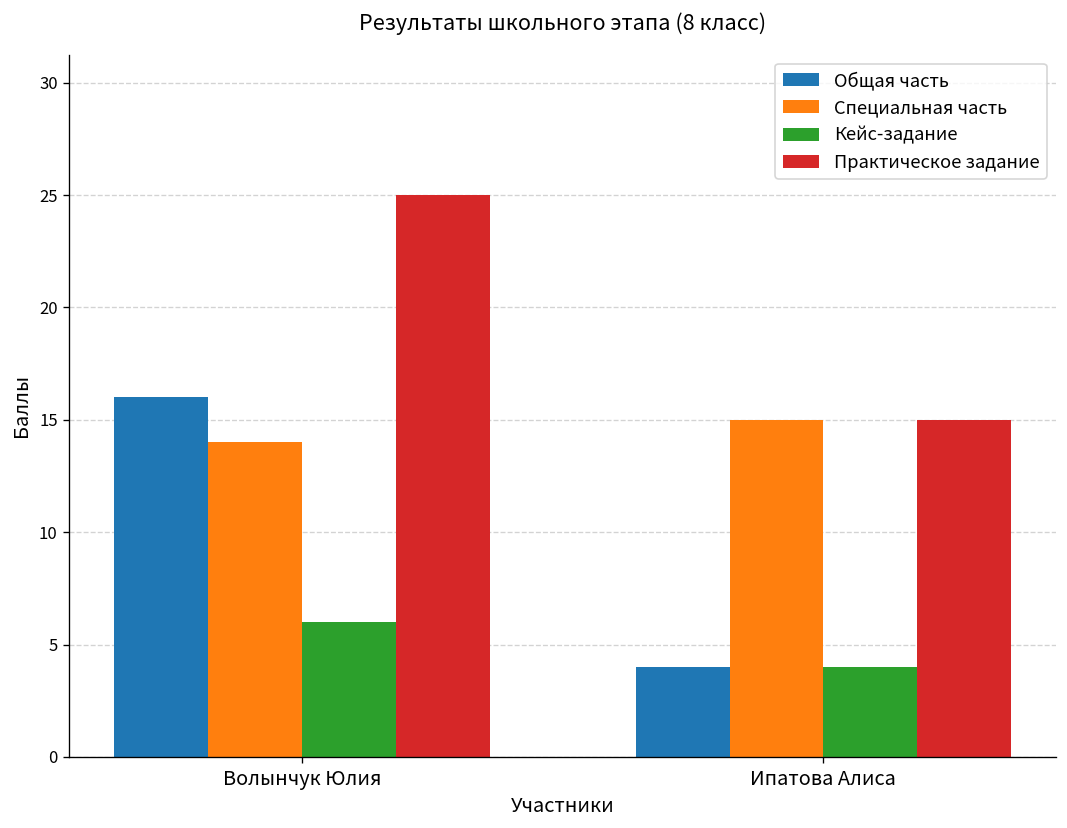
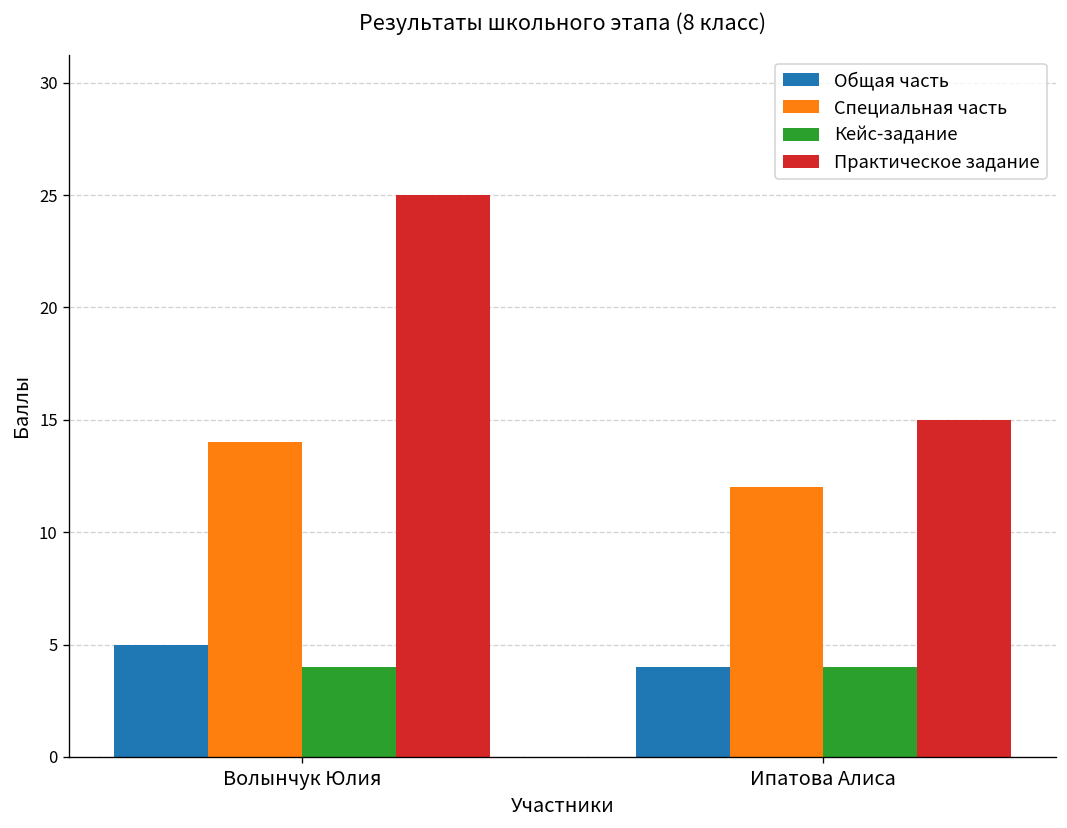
Общая часть, Волынчук Юлия: 16 -> 5
Кейс-задание, Волынчук Юлия: 6 -> 4
Специальная часть, Ипатова Алиса: 15 -> 12
